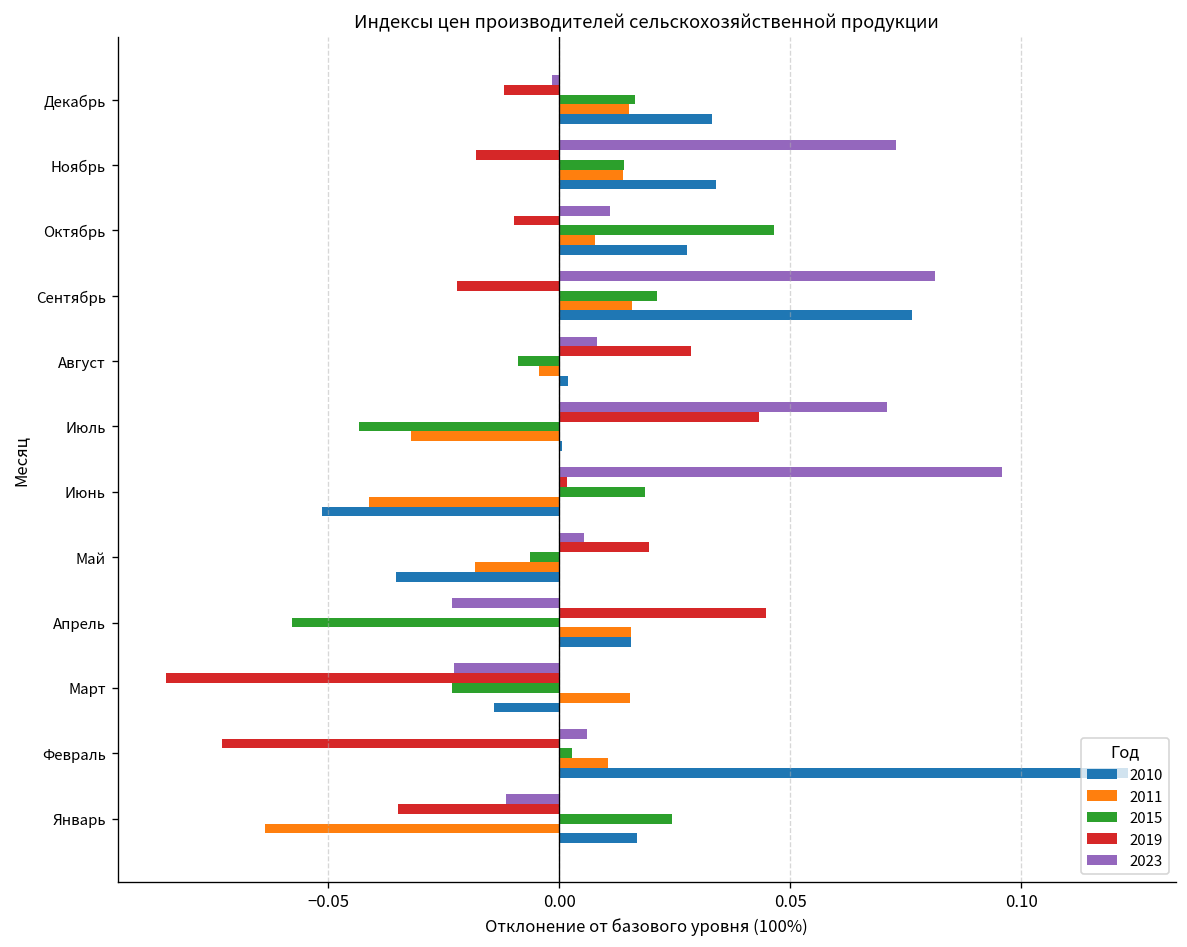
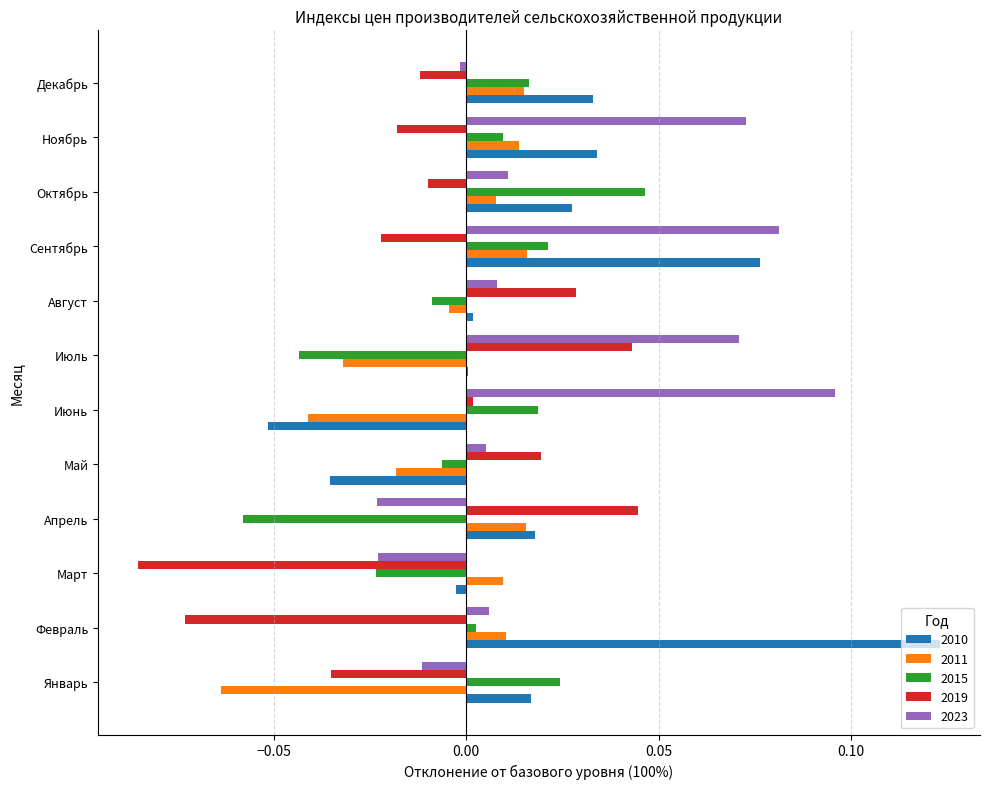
2015, Ноябрь: 0.014 -> 0.010
2010, Апрель: 0.015 -> 0.018
2011, Март: 0.015 -> 0.010
2010, Март: -0.014 -> -0.003
